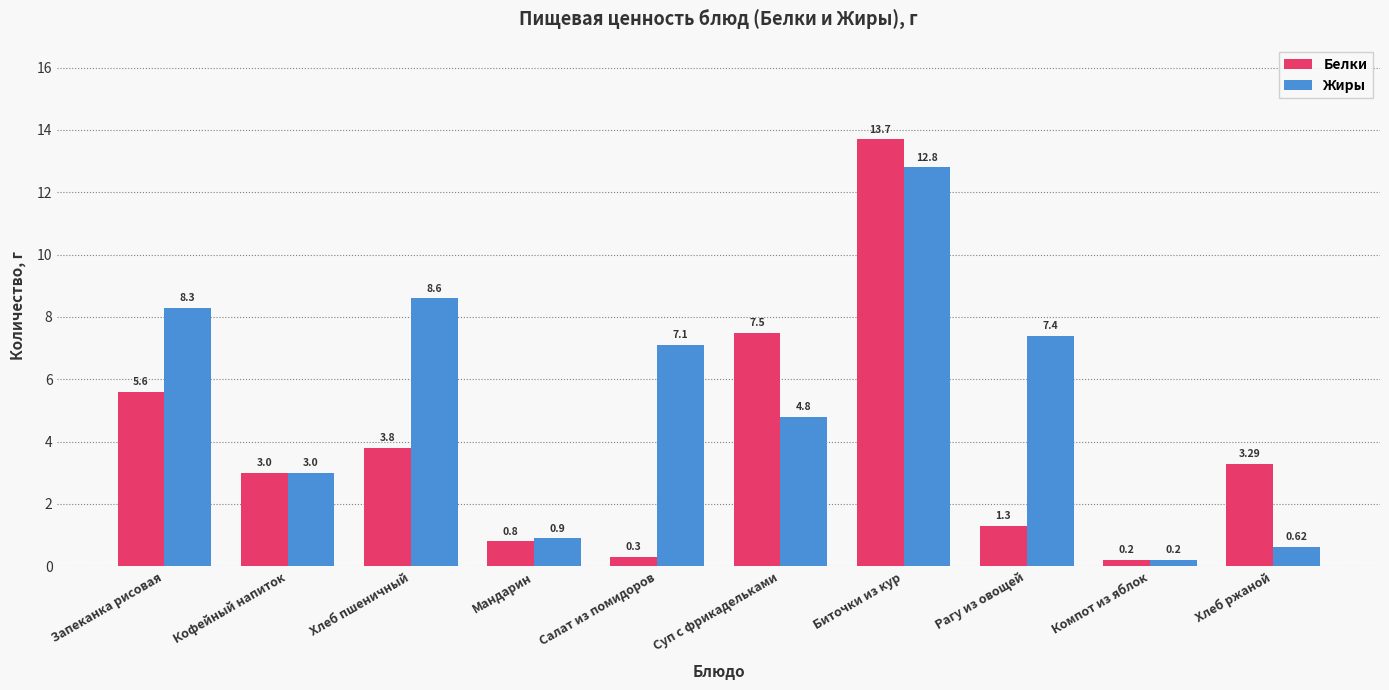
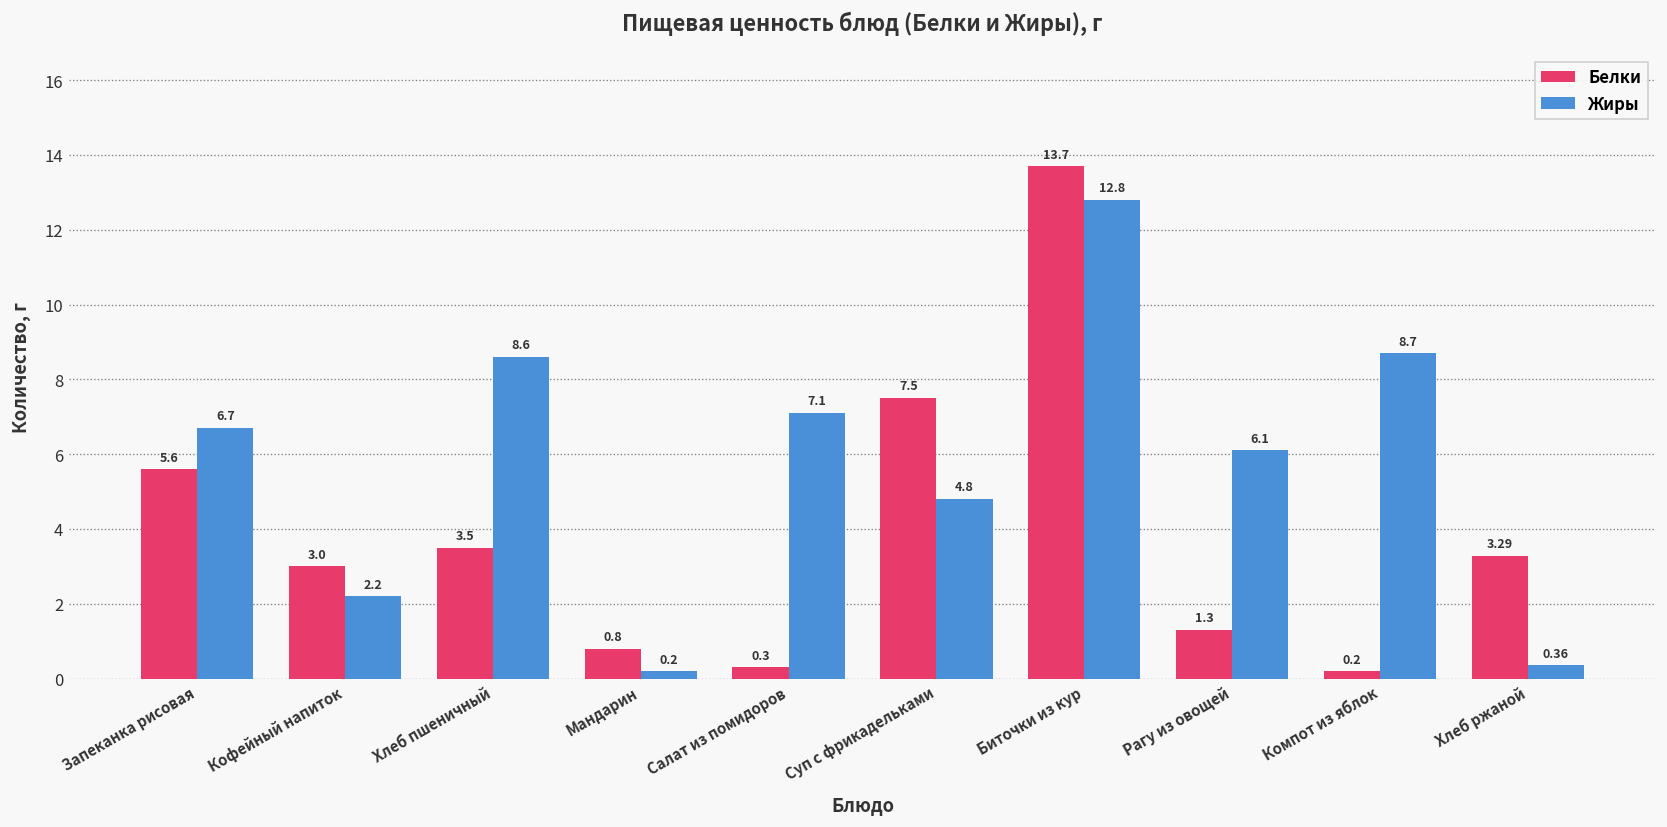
Жиры, Запеканка рисовая: 8.3 -> 6.7
Жиры, Кофейный напиток: 3.0 -> 2.2
Белки, Хлеб пшеничный: 3.8 -> 3.5
Жиры, Мандарин: 0.9 -> 0.2
Жиры, Рагу из овощей: 7.4 -> 6.1
Жиры, Компот из яблок: 0.2 -> 8.7
Жиры, Хлеб ржаной: 0.62 -> 0.36
